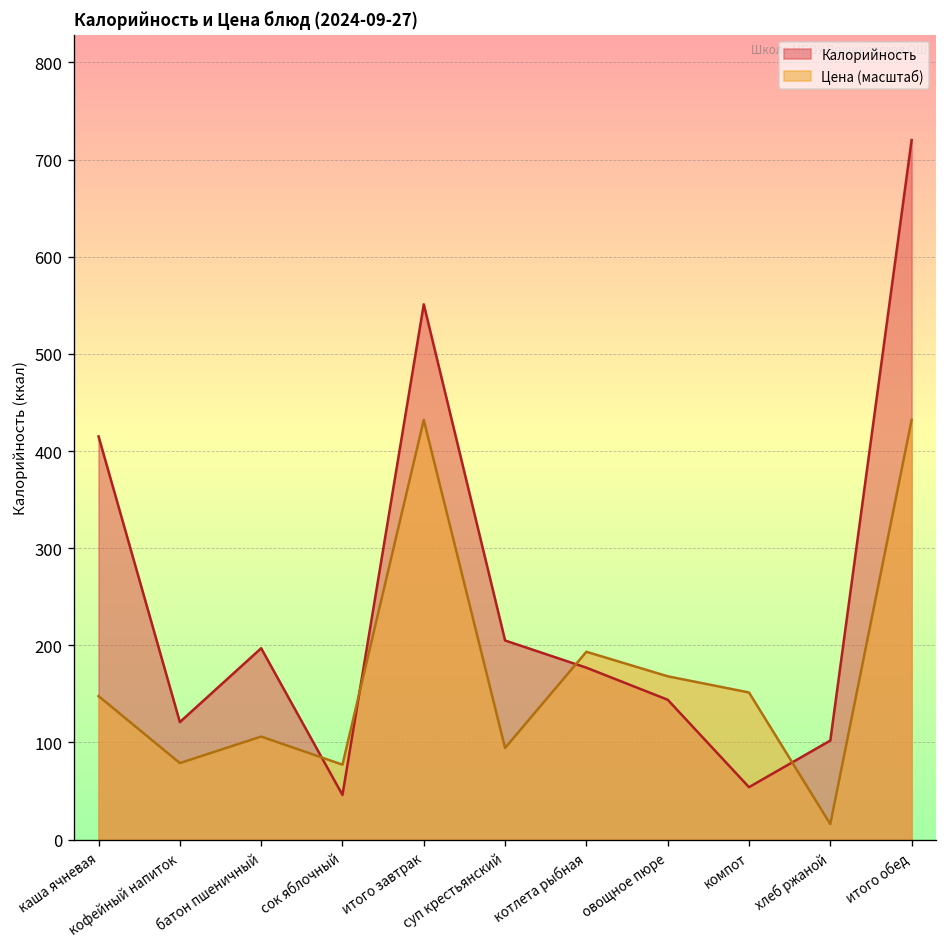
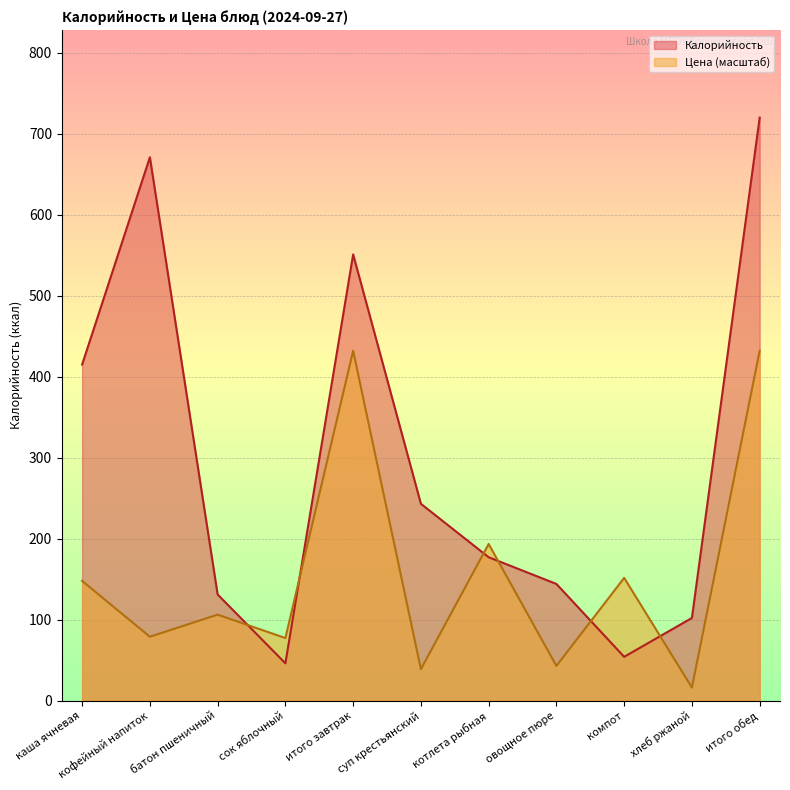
Калорийность, кофейный напиток: 120 -> 670
Калорийность, батон пшеничный: 200 -> 130
Калорийность, суп крестьянский: 210 -> 240
Цена (масштаб), суп крестьянский: 90 -> 40
Цена (масштаб), овощное пюре: 170 -> 40
